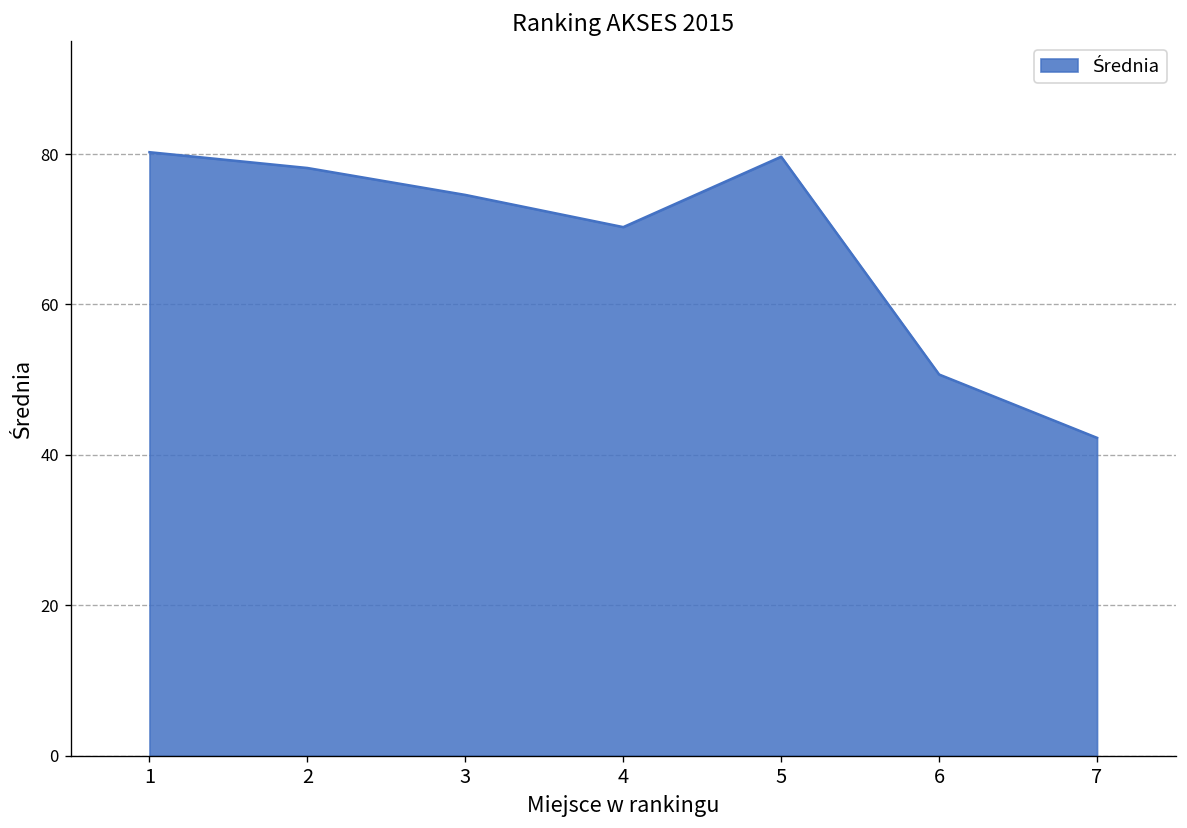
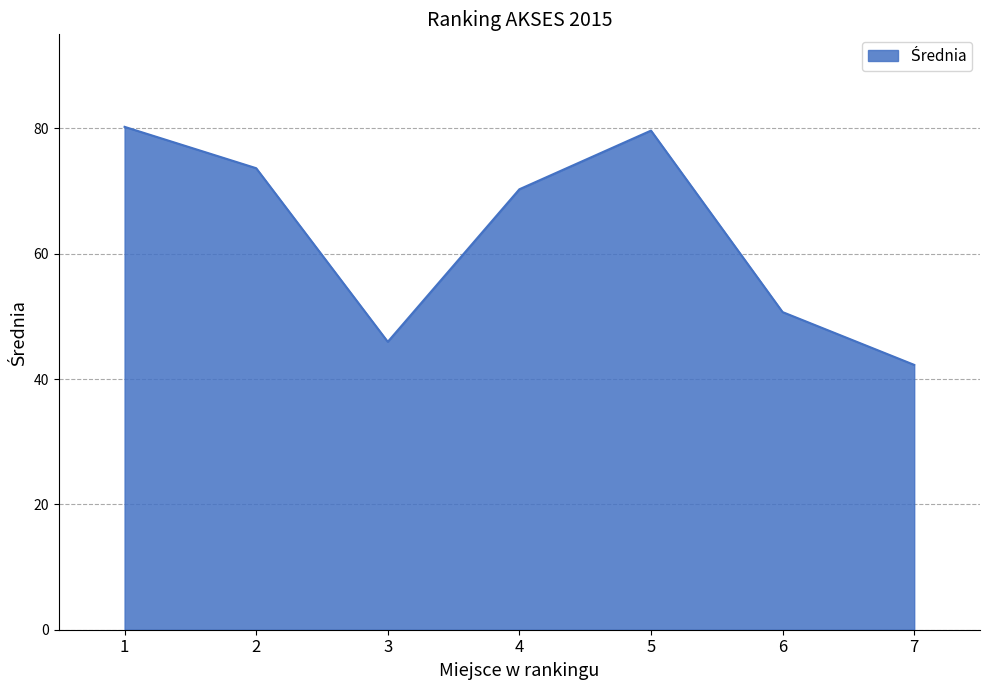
2: 78 -> 74
3: 75 -> 46
